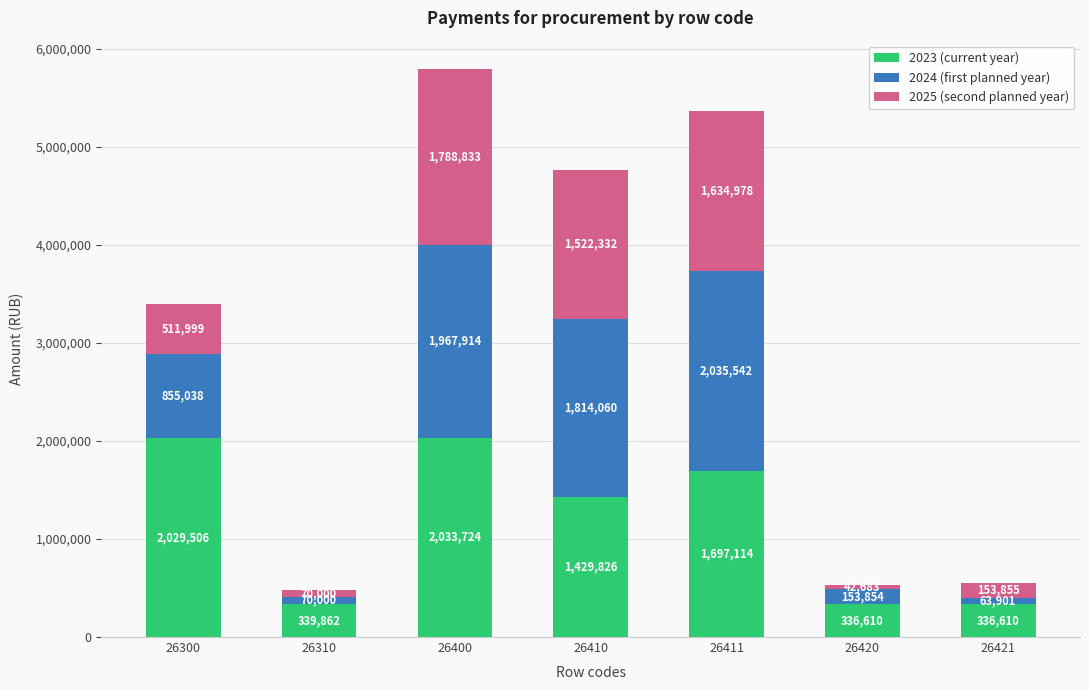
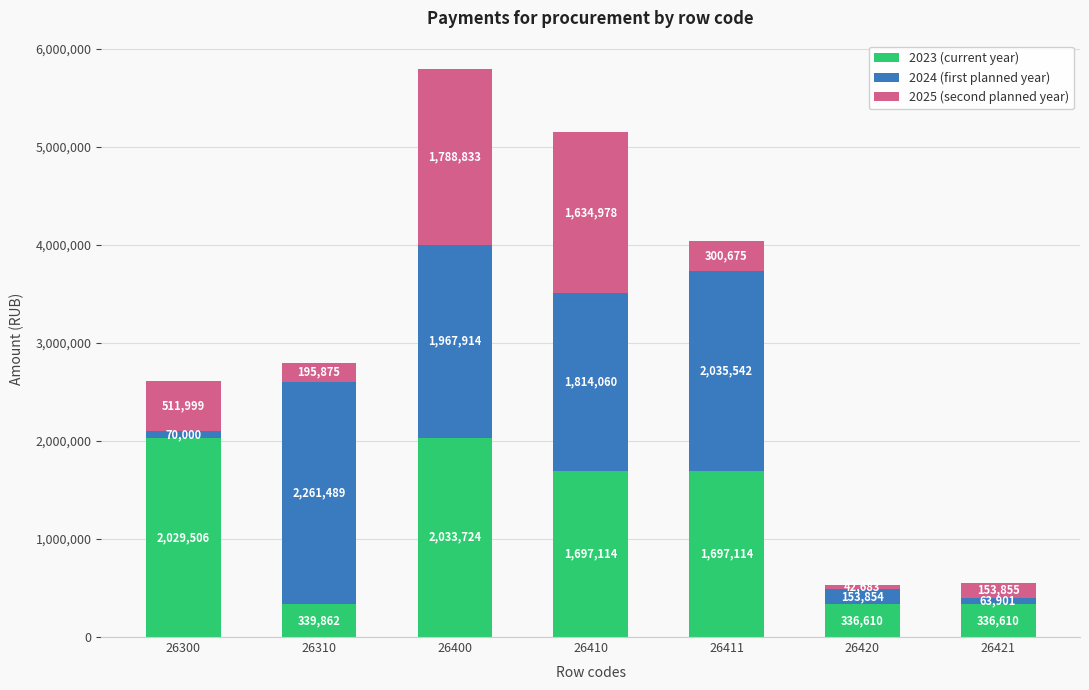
2024 (first planned year), 26300: 855,038 -> 70,000
2024 (first planned year), 26310: 70,000 -> 2,261,489
2025 (second planned year), 26310: 100,000 -> 200,000
2023 (current year), 26410: 1,429,826 -> 1,697,114
2025 (second planned year), 26410: 1,522,332 -> 1,634,978
2025 (second planned year), 26411: 1,634,978 -> 300,675
